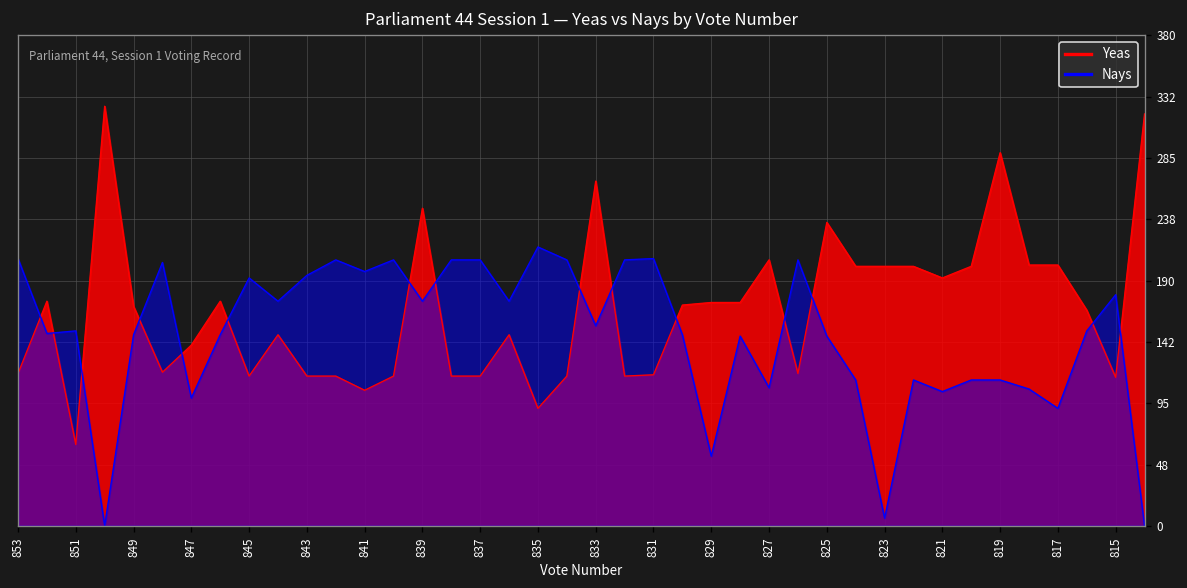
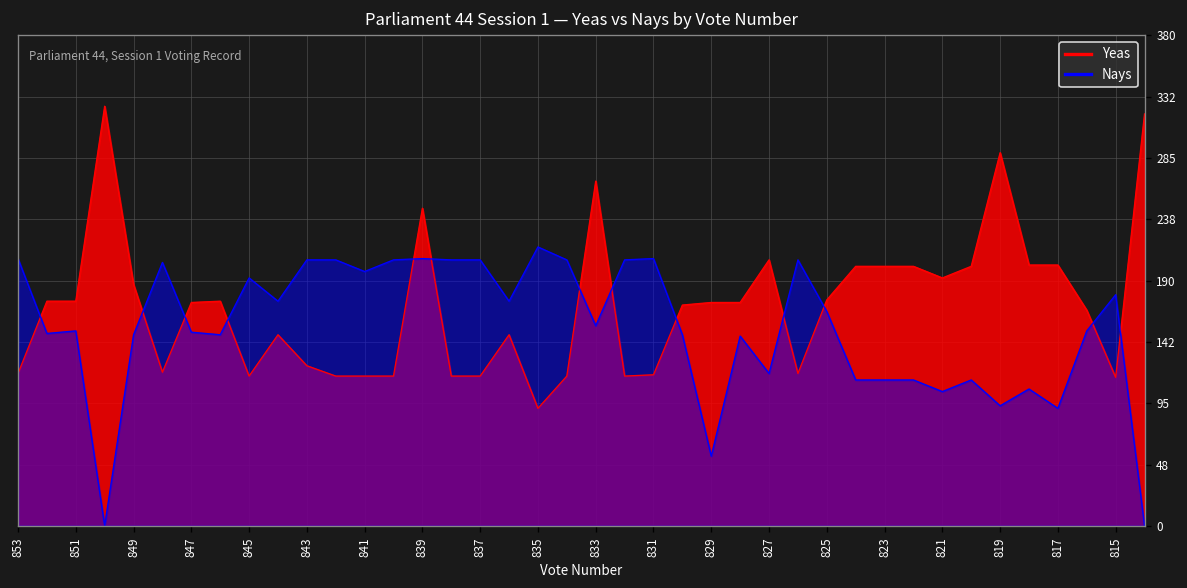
Yeas, 851: 63 -> 174
Yeas, 849: 170 -> 187
Yeas, 847: 140 -> 173
Nays, 847: 99 -> 150
Yeas, 843: 116 -> 124
Nays, 843: 194 -> 206
Yeas, 841: 105 -> 116
Nays, 839: 174 -> 207
Nays, 827: 107 -> 118
Yeas, 825: 235 -> 175
Nays, 825: 147 -> 166
Nays, 823: 6 -> 113
Nays, 819: 113 -> 93
